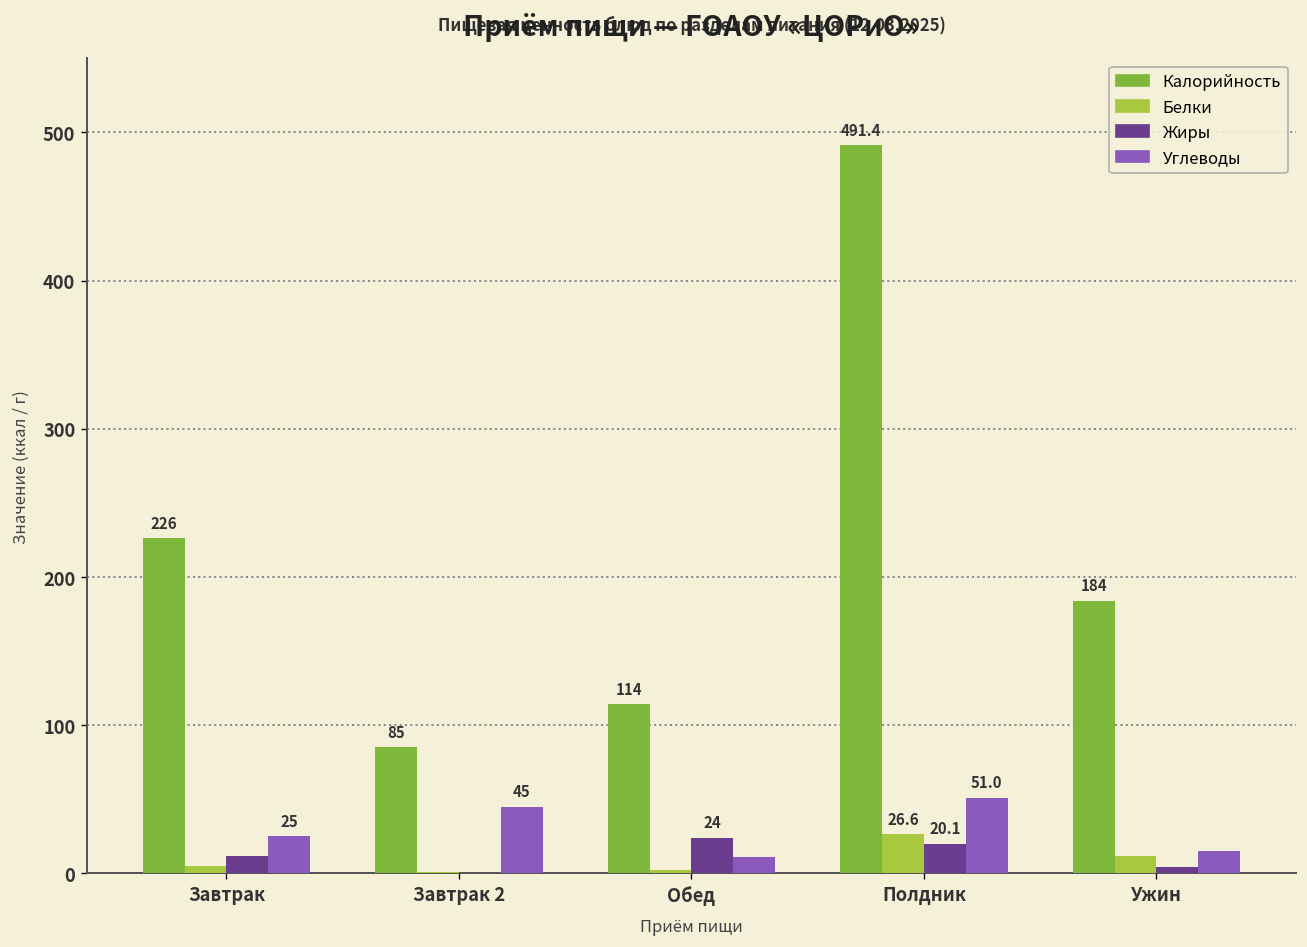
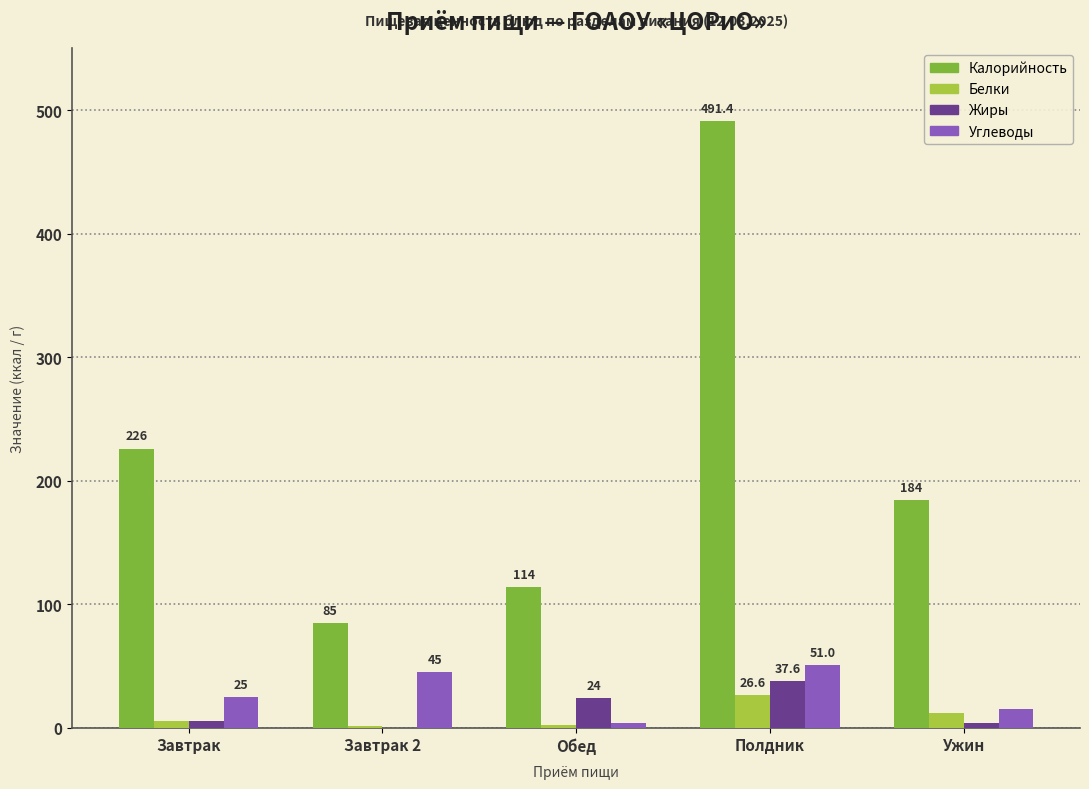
Жиры, Завтрак: 12 -> 5
Углеводы, Обед: 11 -> 4
Жиры, Полдник: 20.1 -> 37.6
